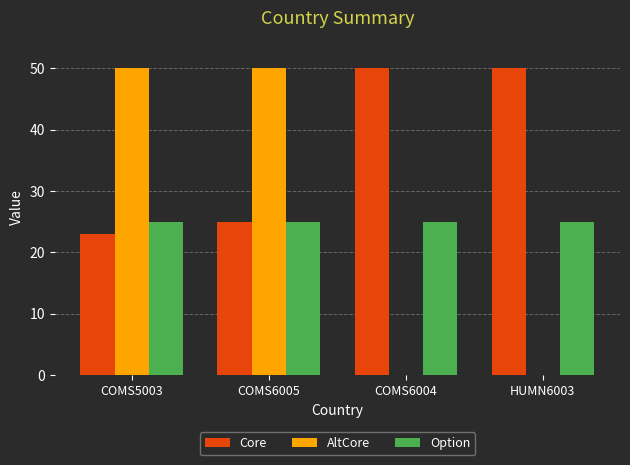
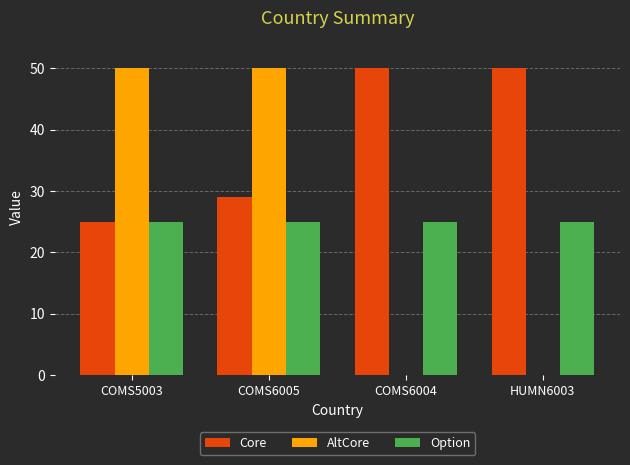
Core, COMS5003: 23 -> 25
Core, COMS6005: 25 -> 29
